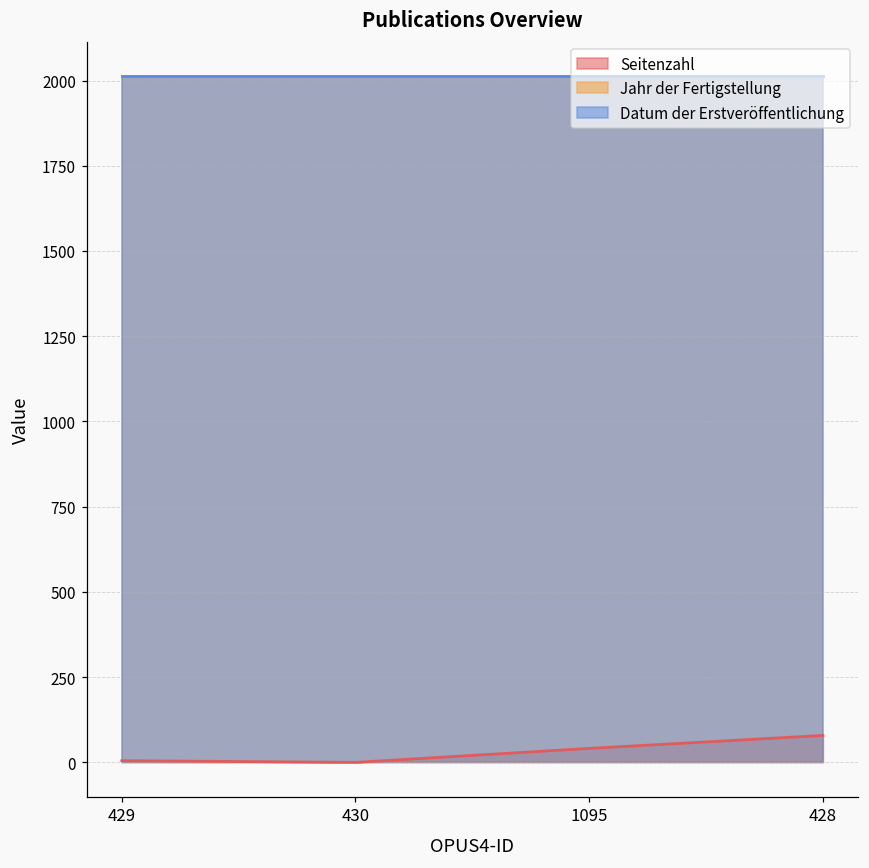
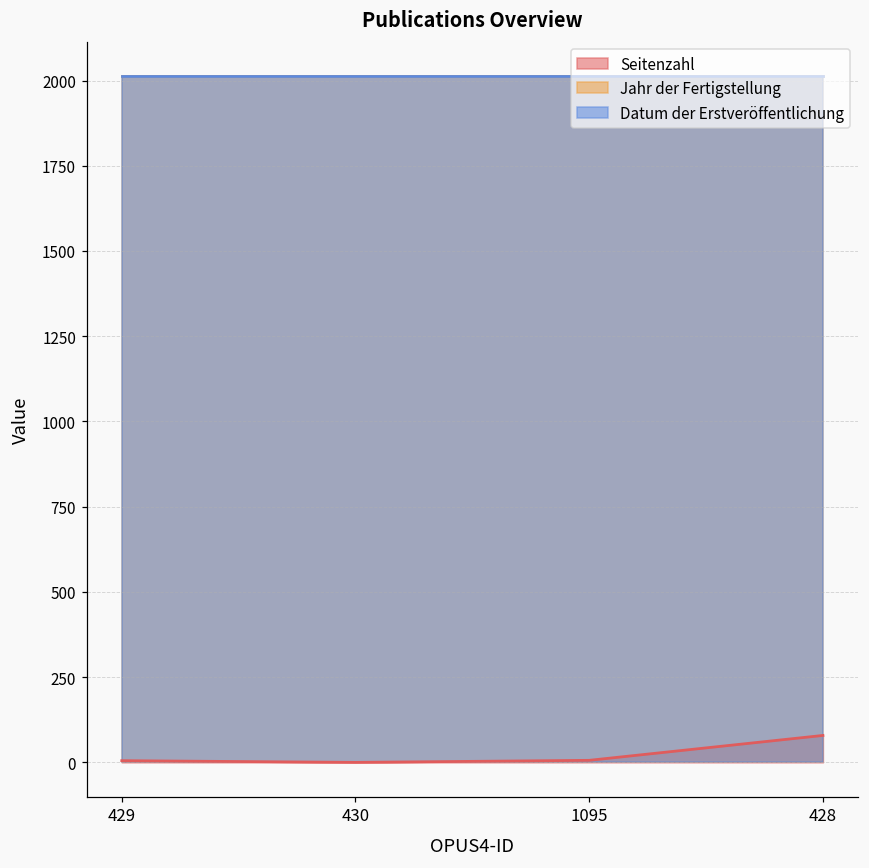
Seitenzahl, 1095: 40 -> 10
